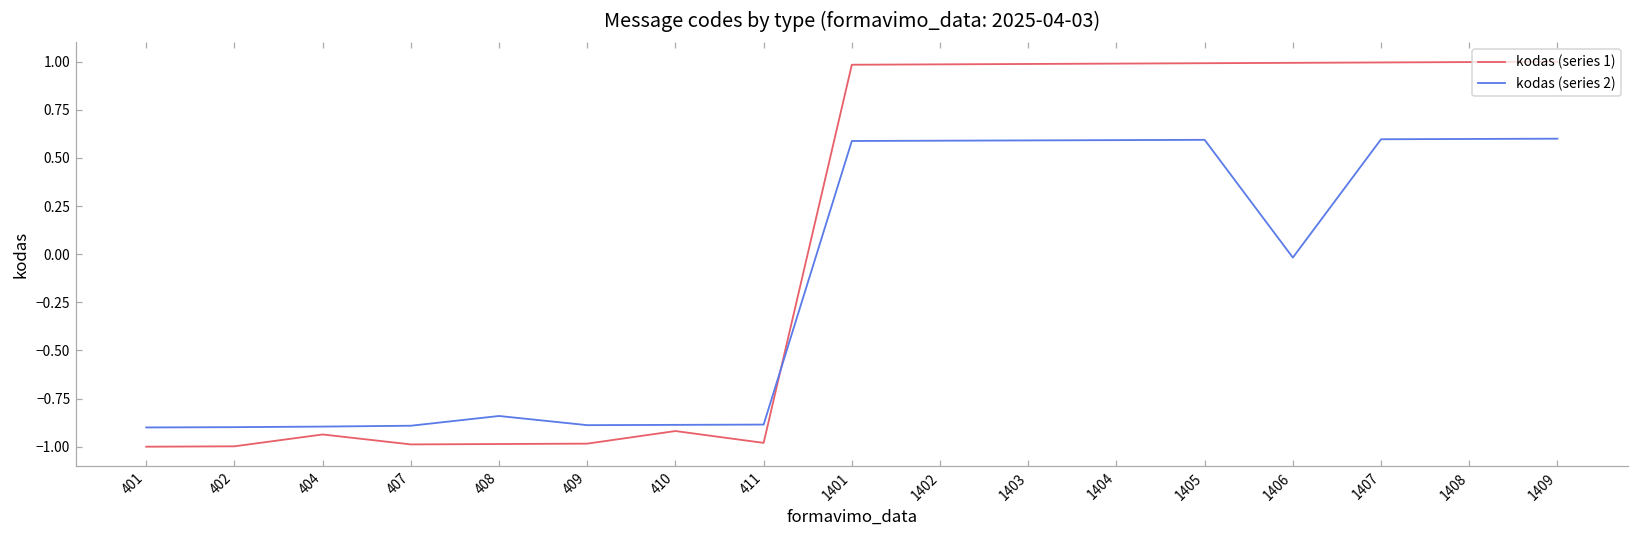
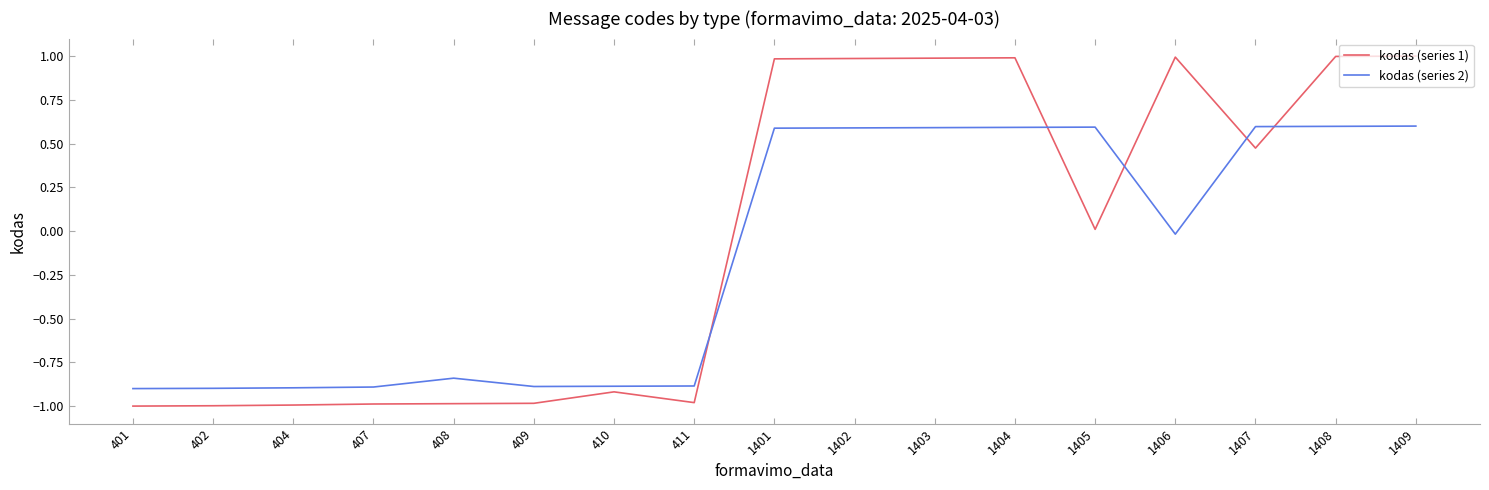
kodas (series 1), 404: -0.94 -> -0.99
kodas (series 1), 1405: 0.99 -> 0.01
kodas (series 1), 1407: 1.00 -> 0.47
